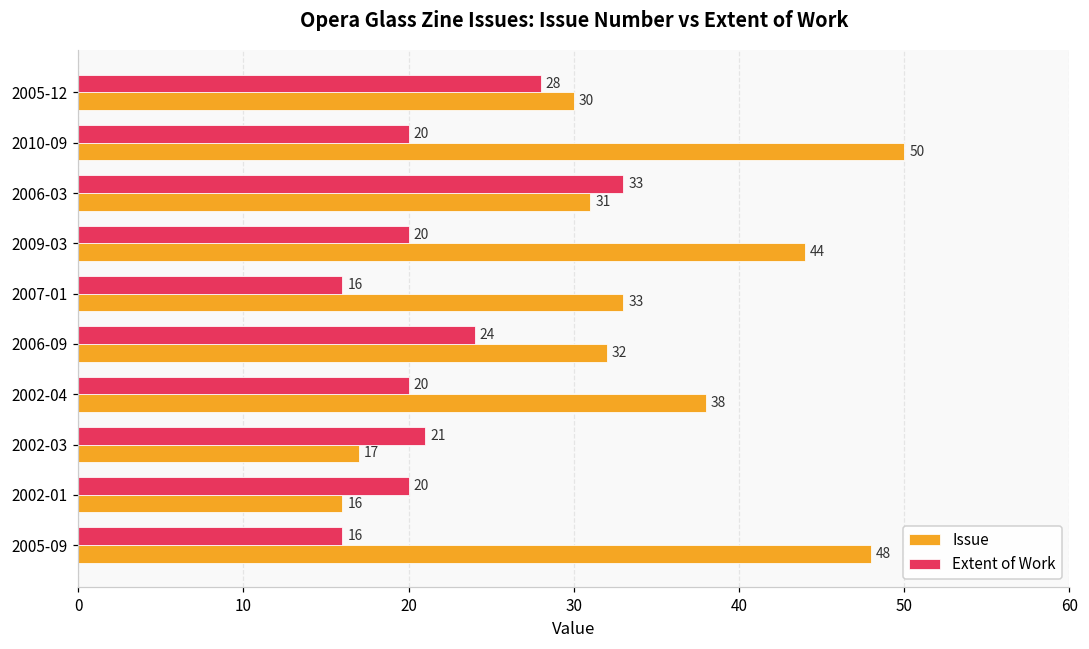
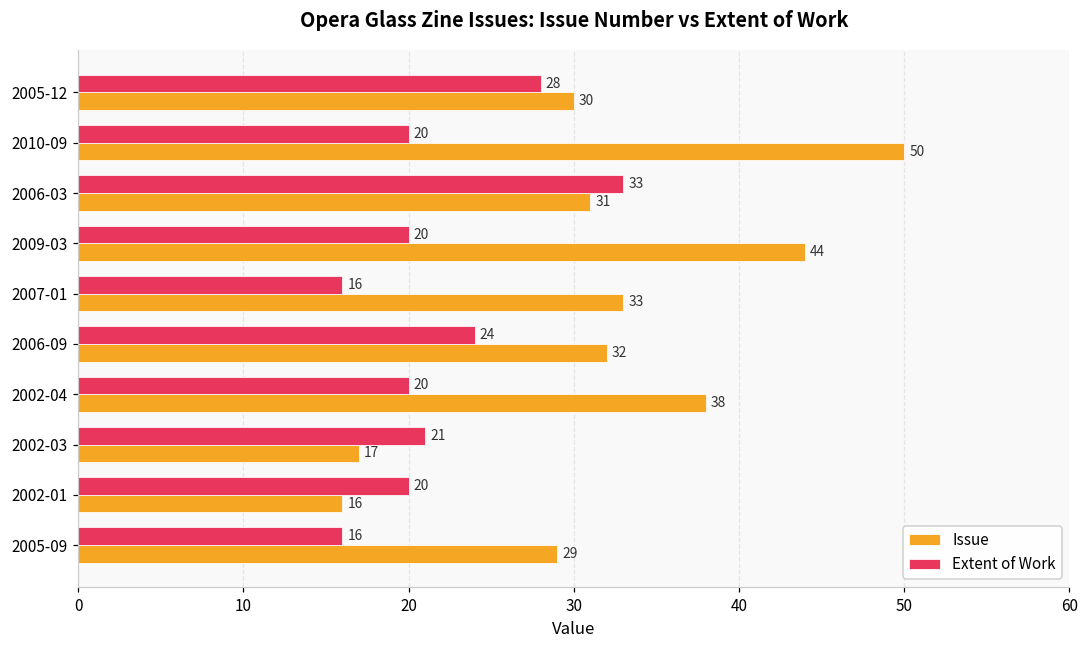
Issue, 2005-09: 48 -> 29
